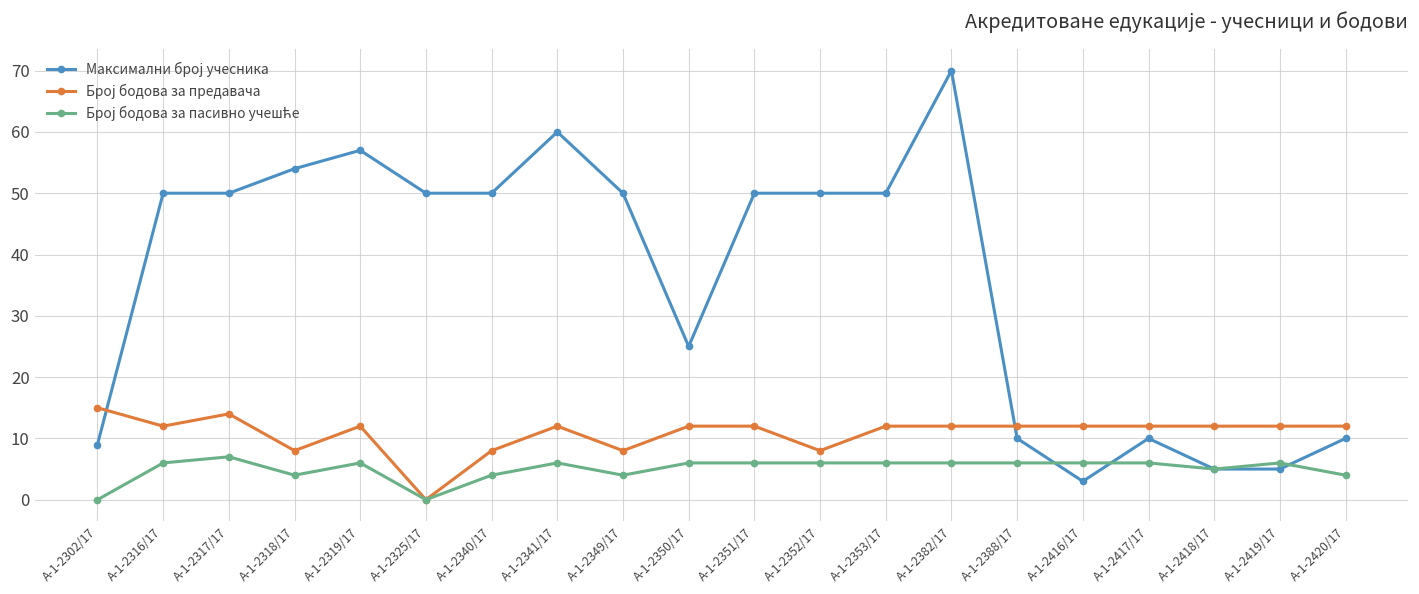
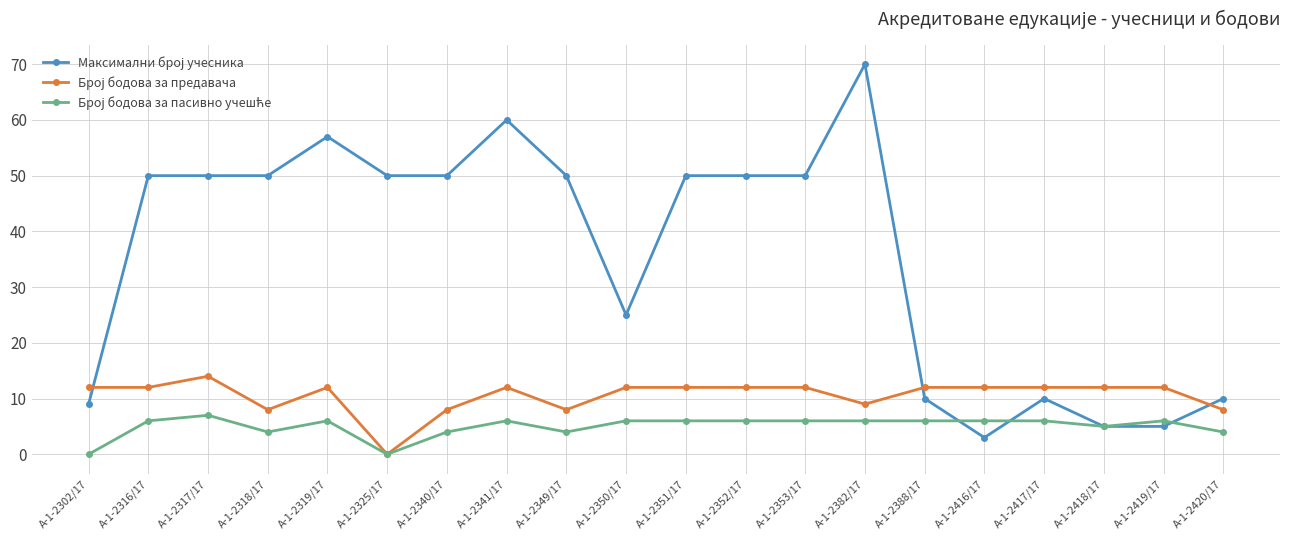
Број бодова за предавача, А-1-2302/17: 15 -> 12
Максимални број учесника, А-1-2318/17: 54 -> 50
Број бодова за предавача, А-1-2352/17: 8 -> 12
Број бодова за предавача, А-1-2382/17: 12 -> 9
Број бодова за предавача, А-1-2420/17: 12 -> 8
